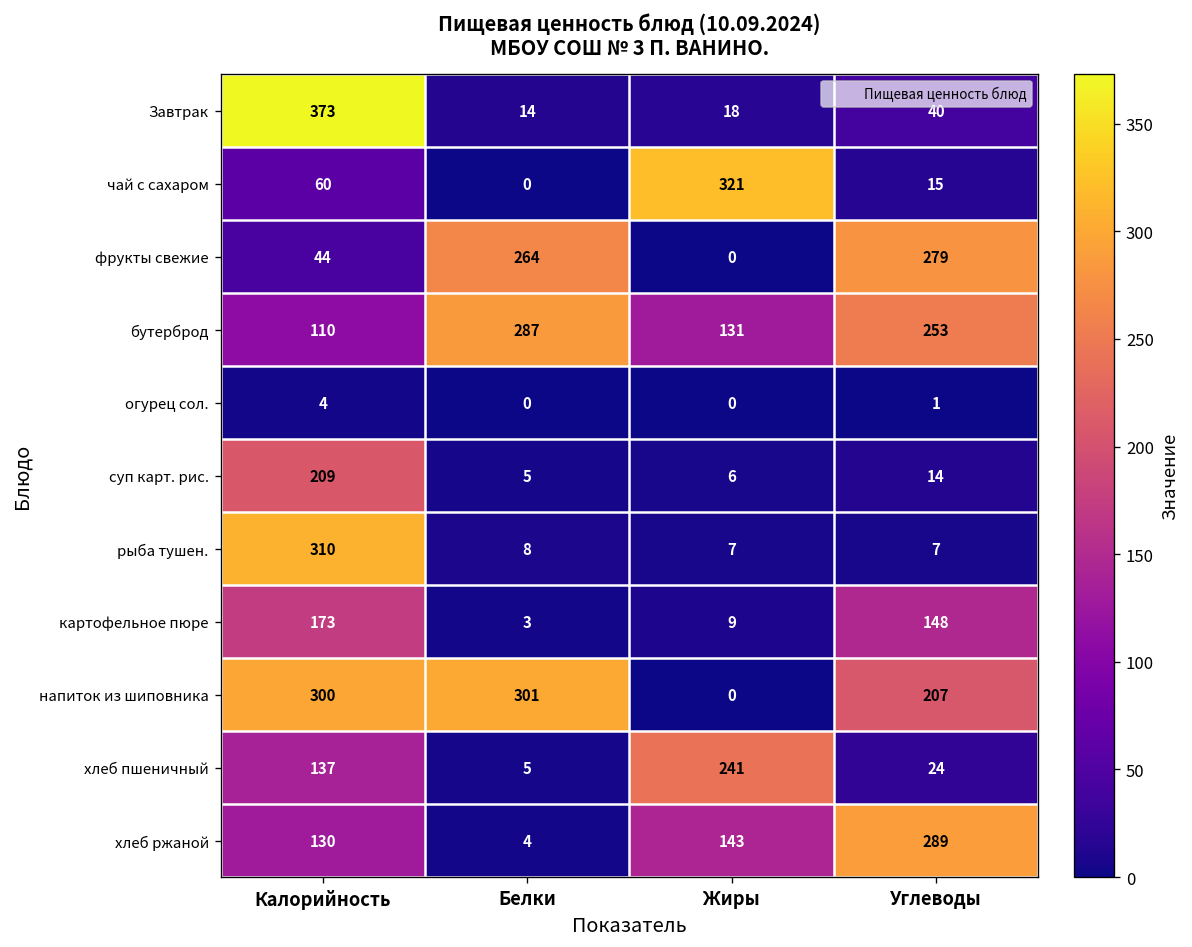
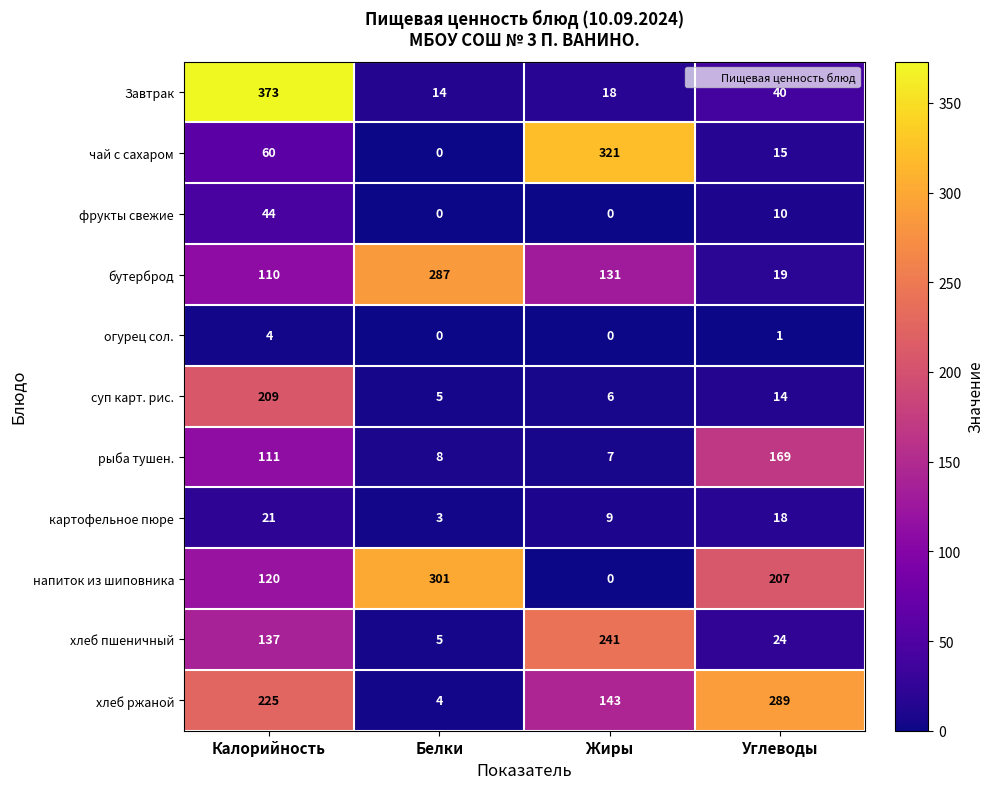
фрукты свежие, Белки: 264 -> 0
фрукты свежие, Углеводы: 279 -> 10
бутерброд, Углеводы: 253 -> 19
рыба тушен., Калорийность: 310 -> 111
рыба тушен., Углеводы: 7 -> 169
картофельное пюре, Калорийность: 173 -> 21
картофельное пюре, Углеводы: 148 -> 18
напиток из шиповника, Калорийность: 300 -> 120
хлеб ржаной, Калорийность: 130 -> 225
